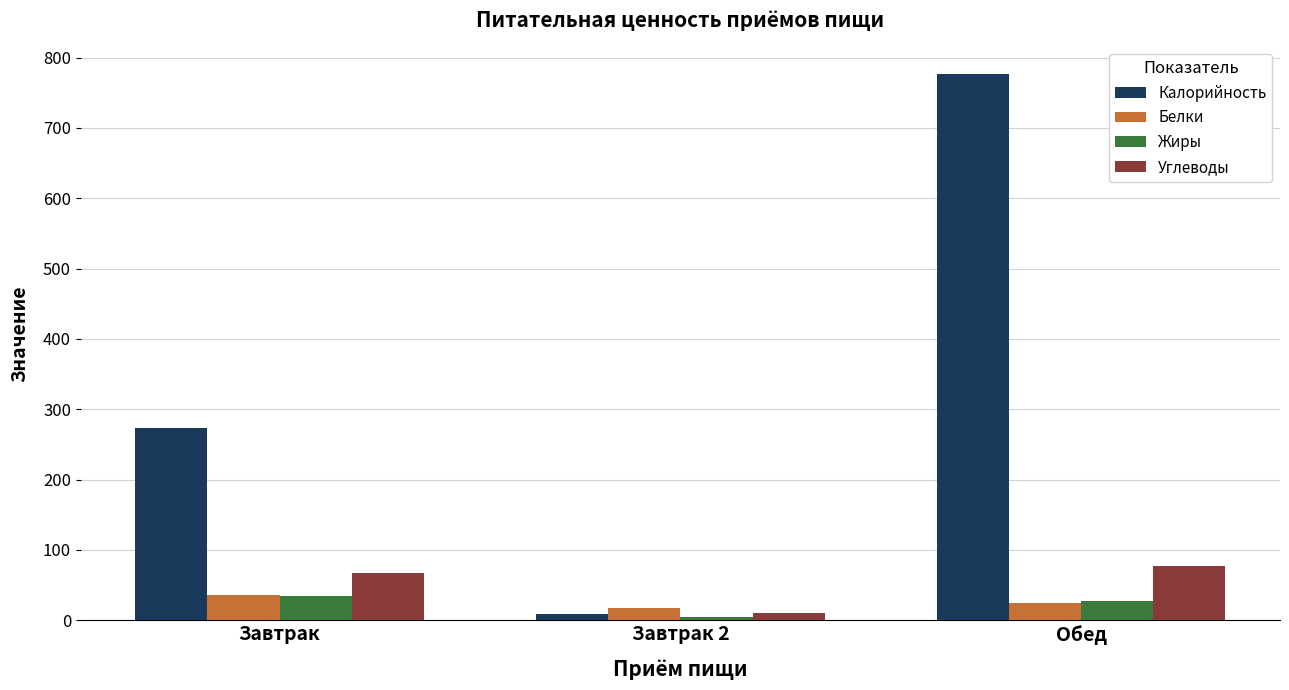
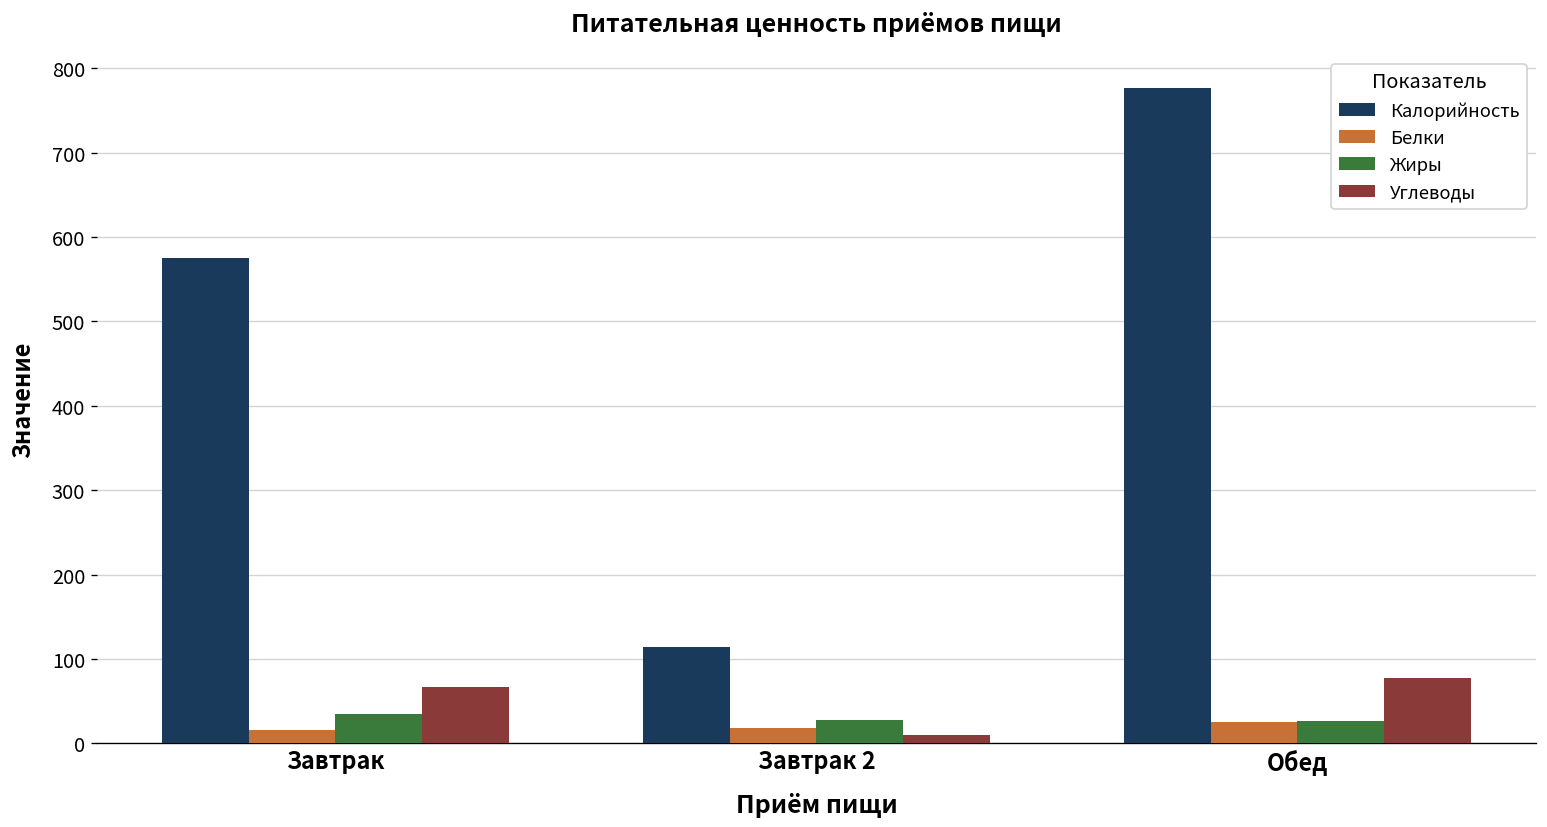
Калорийность, Завтрак: 270 -> 580
Белки, Завтрак: 40 -> 20
Калорийность, Завтрак 2: 10 -> 110
Жиры, Завтрак 2: 10 -> 30
